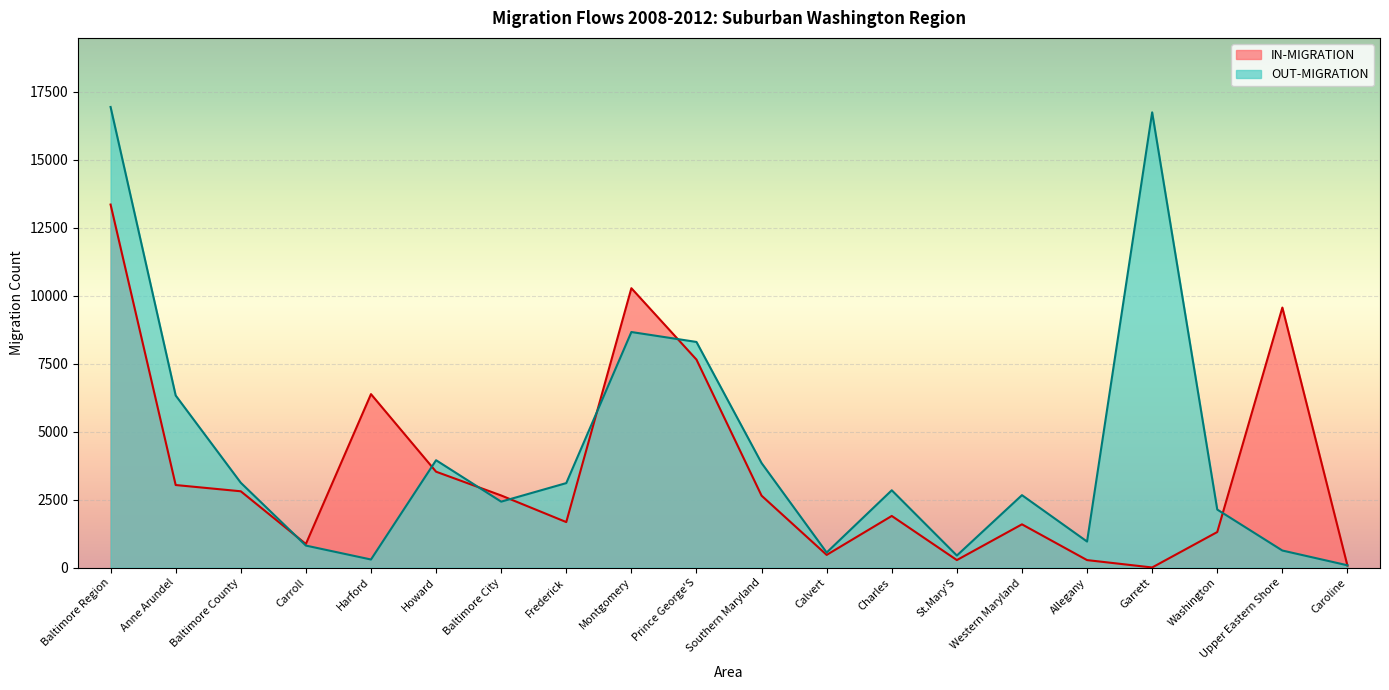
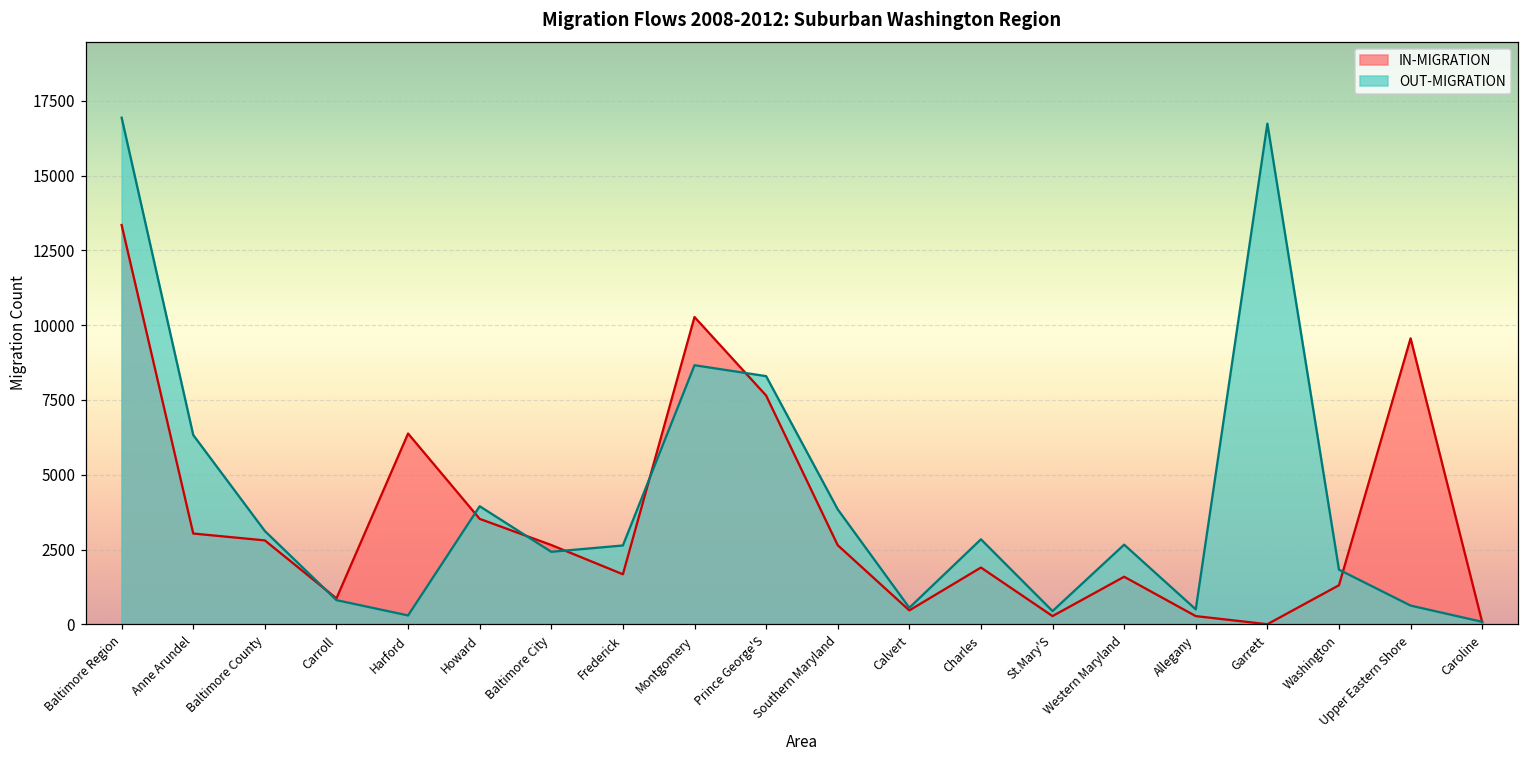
OUT-MIGRATION, Frederick: 3100 -> 2600
OUT-MIGRATION, Allegany: 1000 -> 500
OUT-MIGRATION, Washington: 2100 -> 1800
